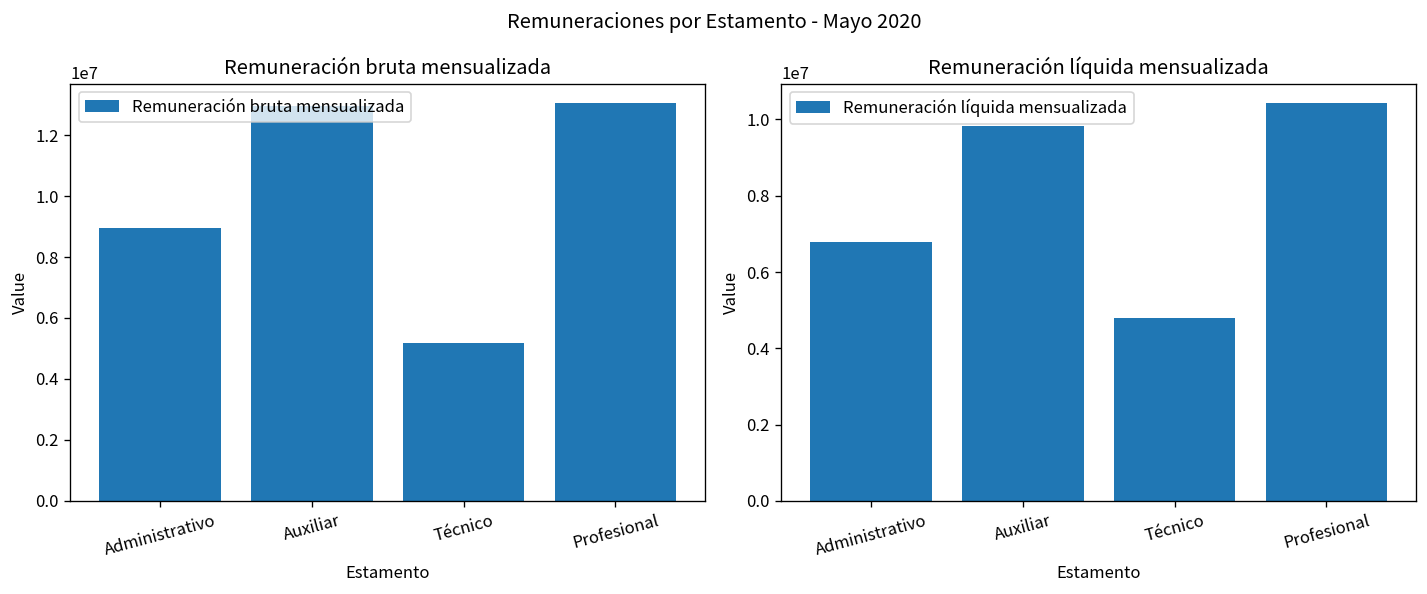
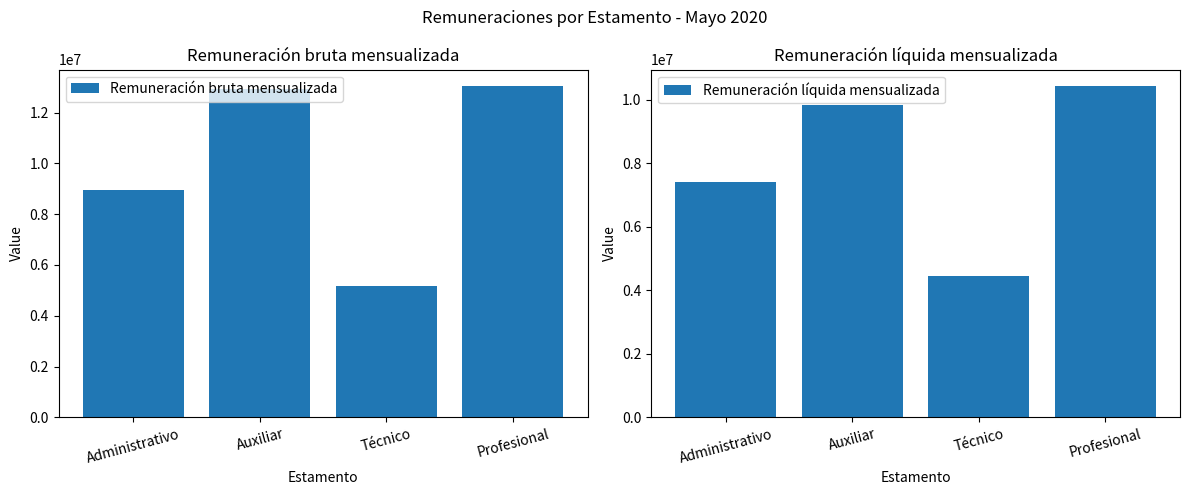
Remuneración líquida mensualizada, Administrativo: 6800000 -> 7400000
Remuneración líquida mensualizada, Técnico: 4800000 -> 4400000
